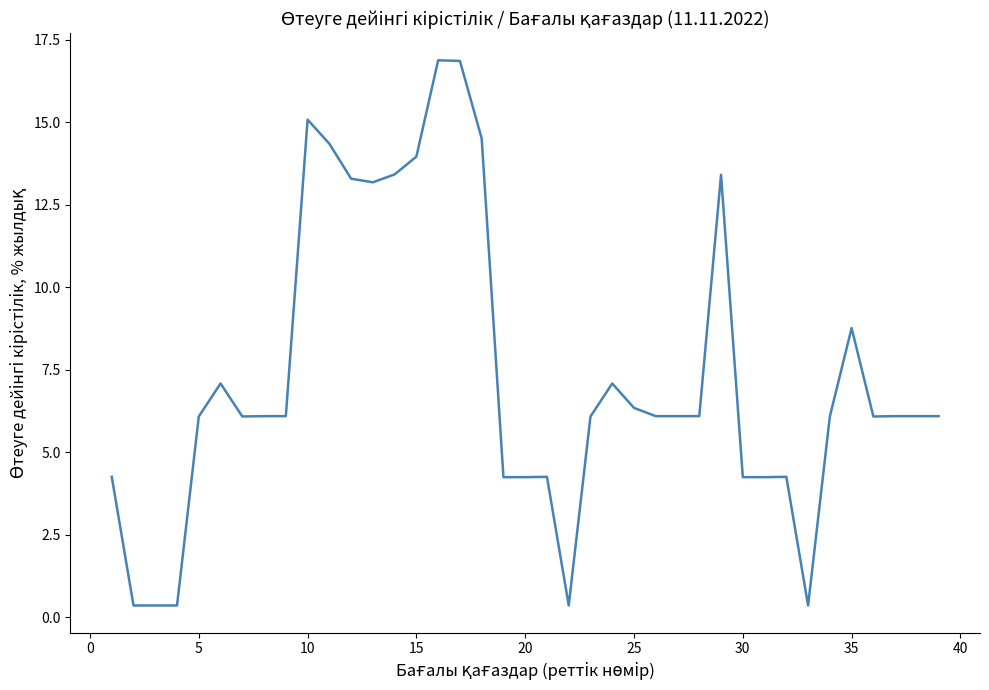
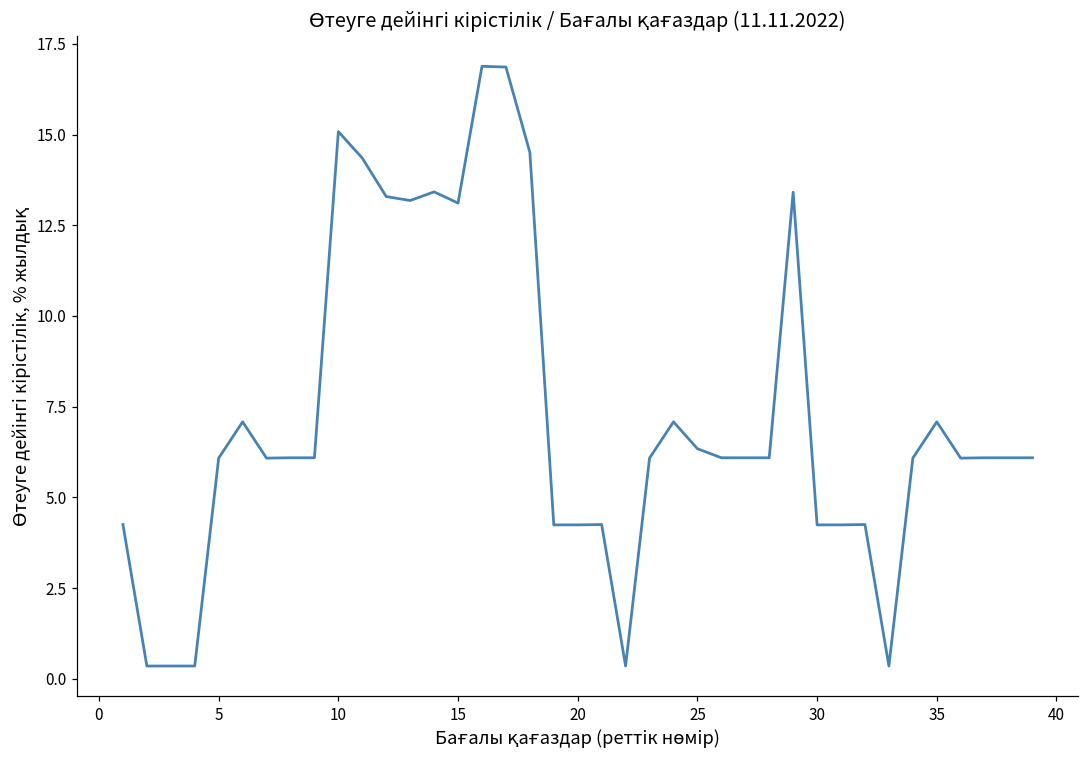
15: 14.0 -> 13.1
35: 8.8 -> 7.1
